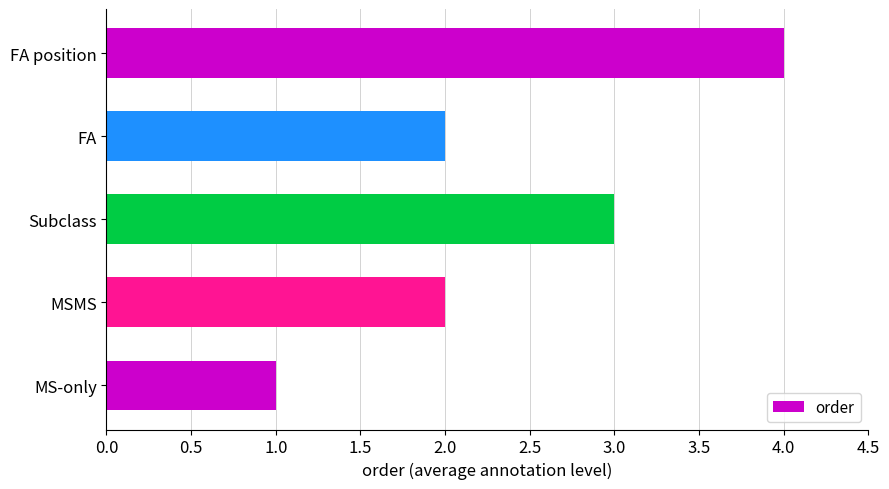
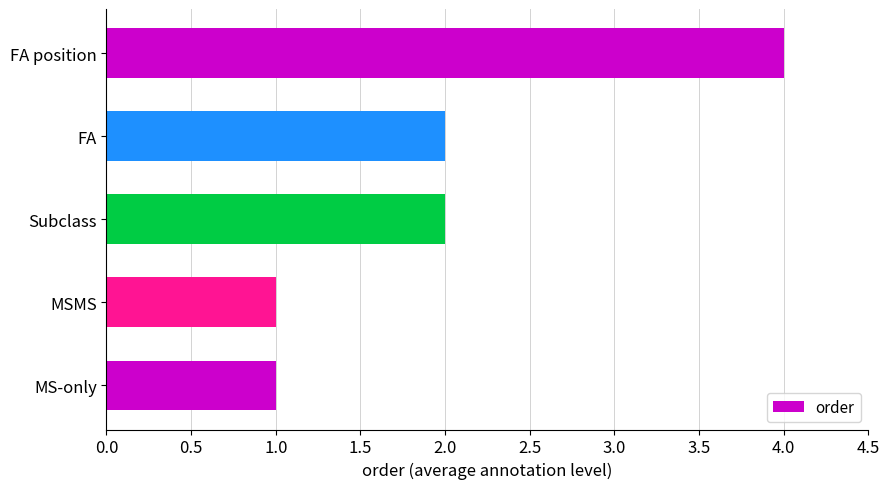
Subclass: 3 -> 2
MSMS: 2 -> 1
